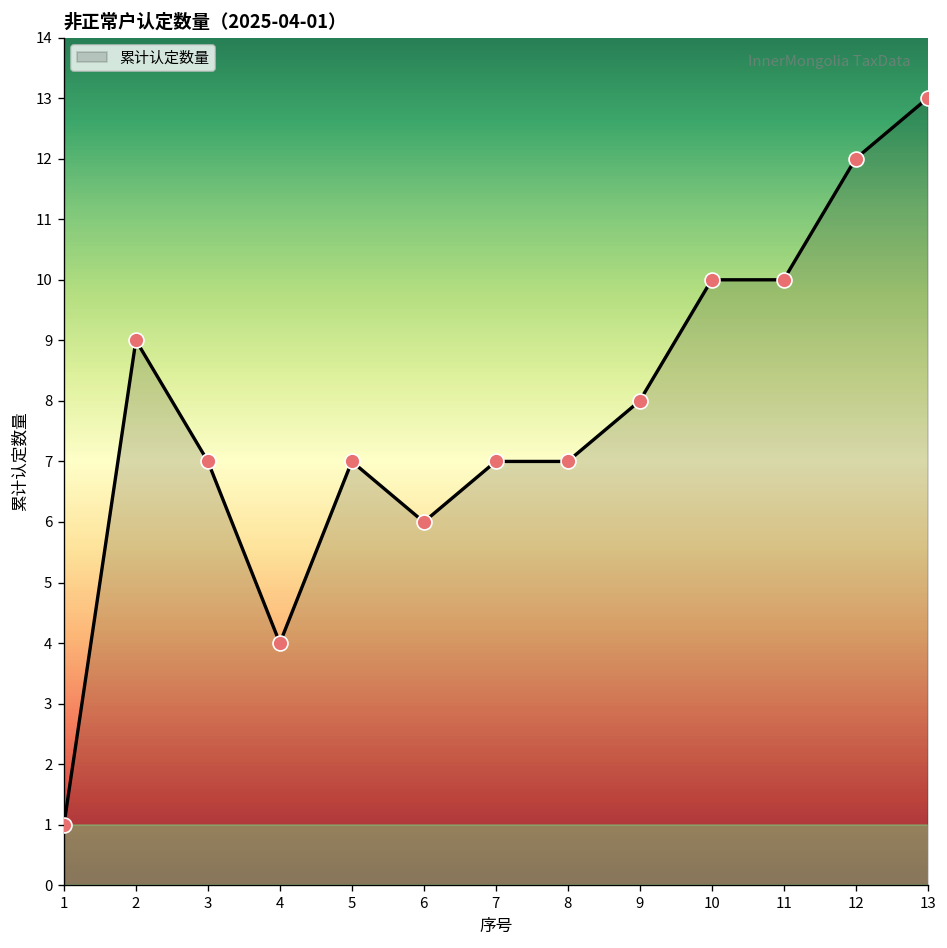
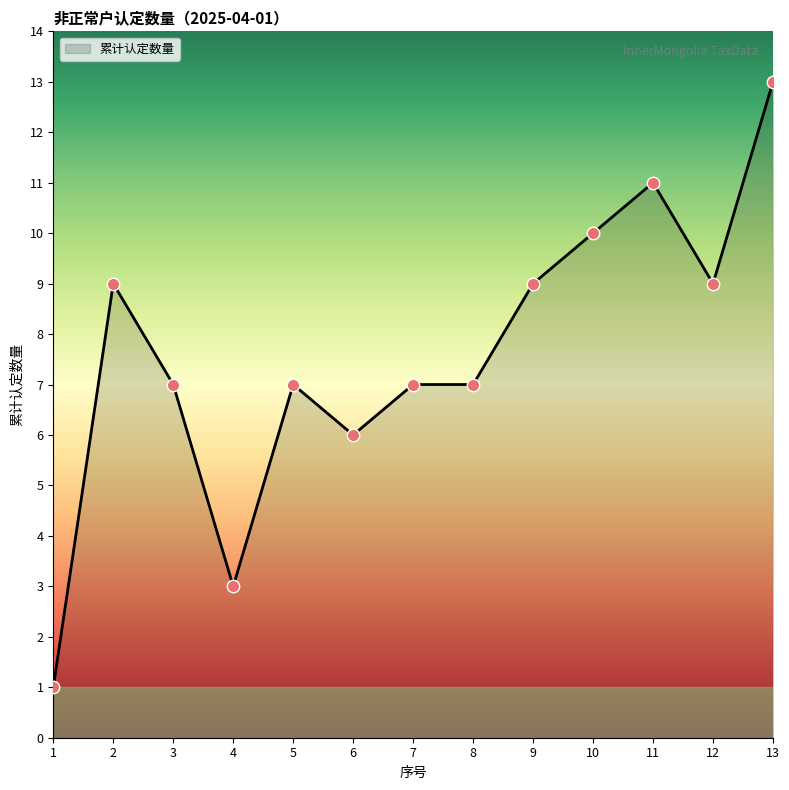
4: 4 -> 3
9: 8 -> 9
11: 10 -> 11
12: 12 -> 9
